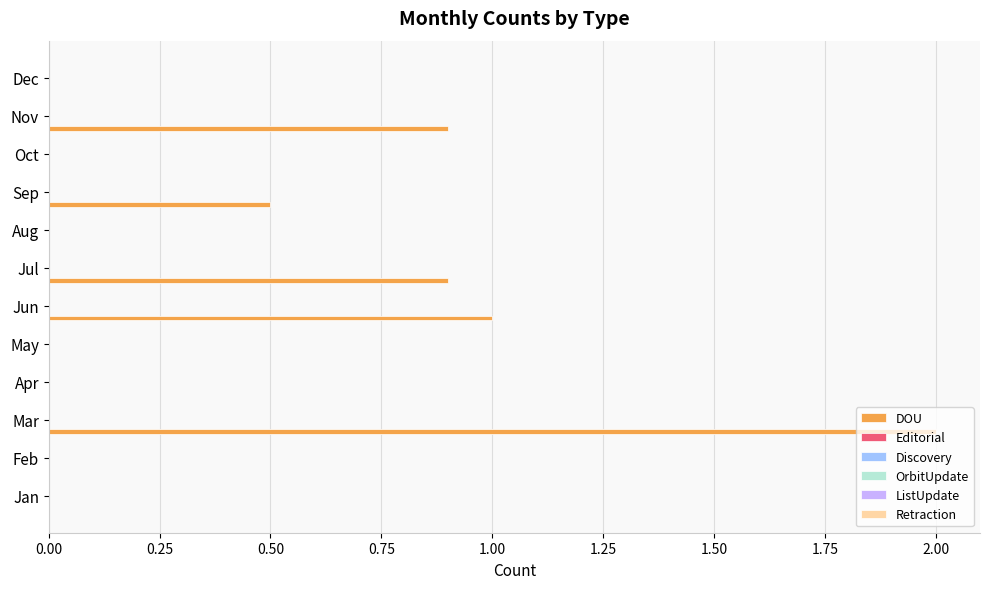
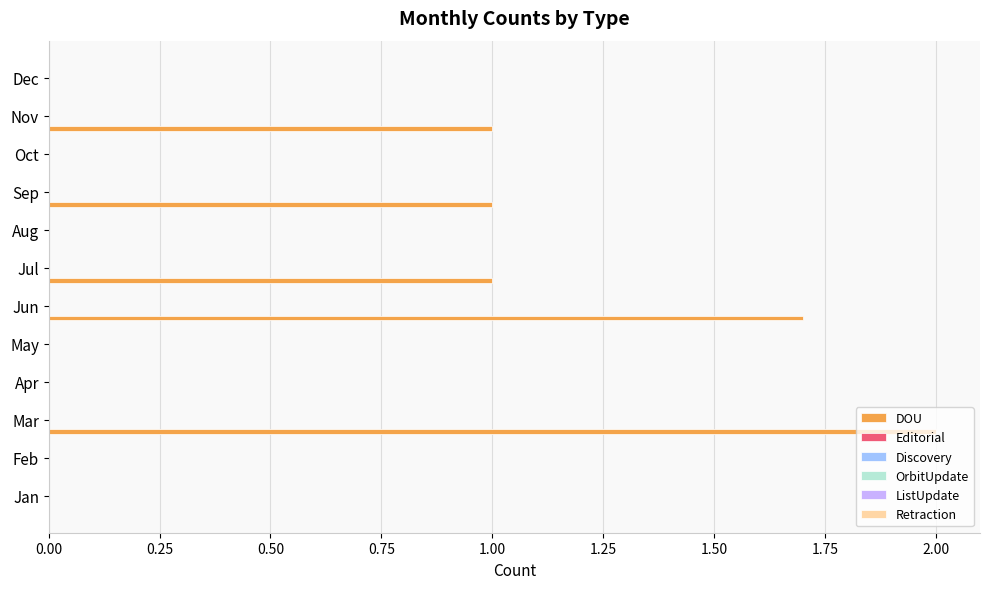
DOU, Nov: 0.9 -> 1.0
DOU, Sep: 0.5 -> 1.0
DOU, Jul: 0.9 -> 1.0
DOU, Jun: 1.0 -> 1.7
